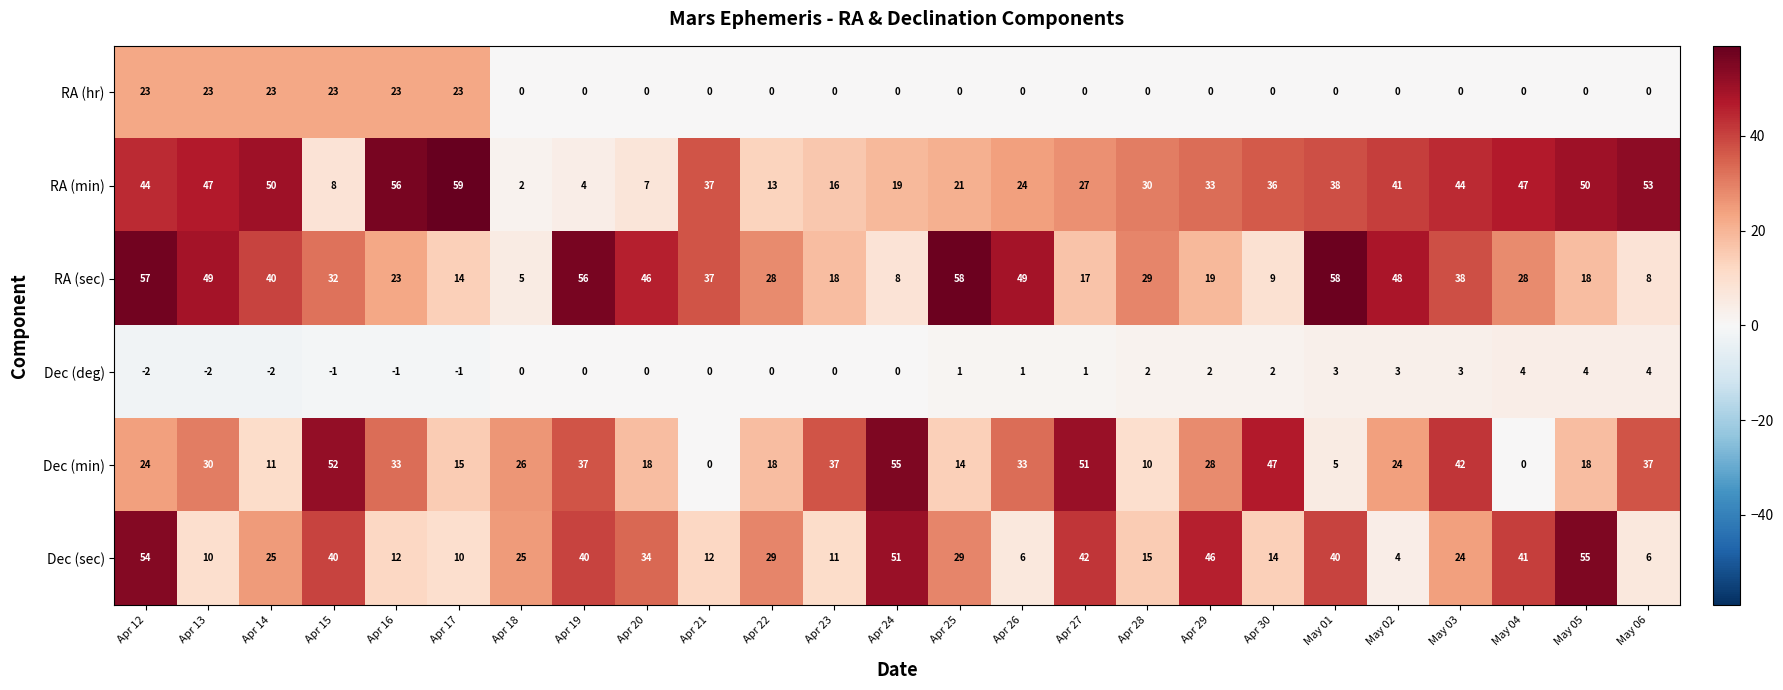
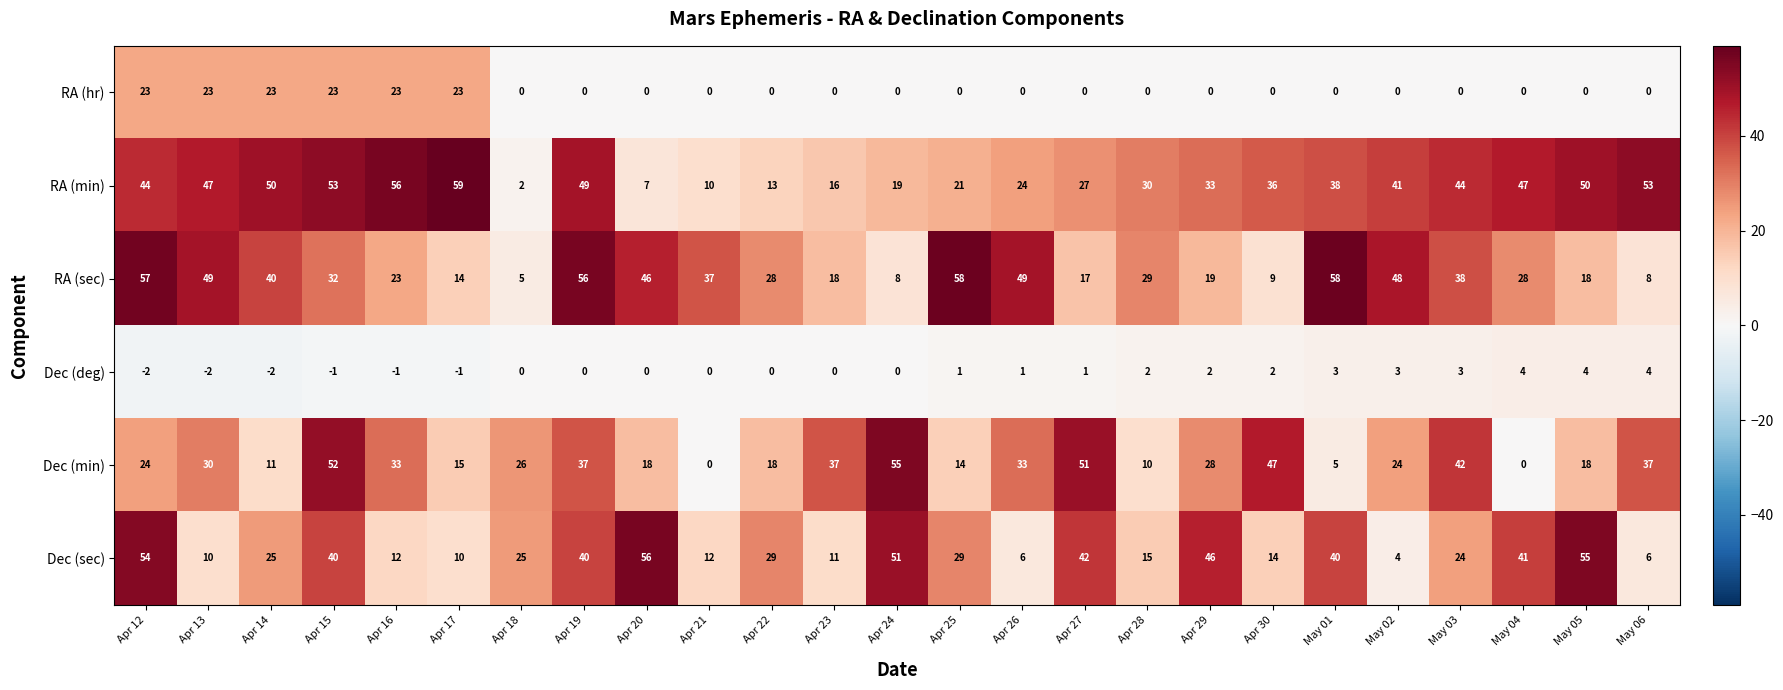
RA (min), Apr 15: 8 -> 53
RA (min), Apr 19: 4 -> 49
RA (min), Apr 21: 37 -> 10
Dec (sec), Apr 20: 34 -> 56
